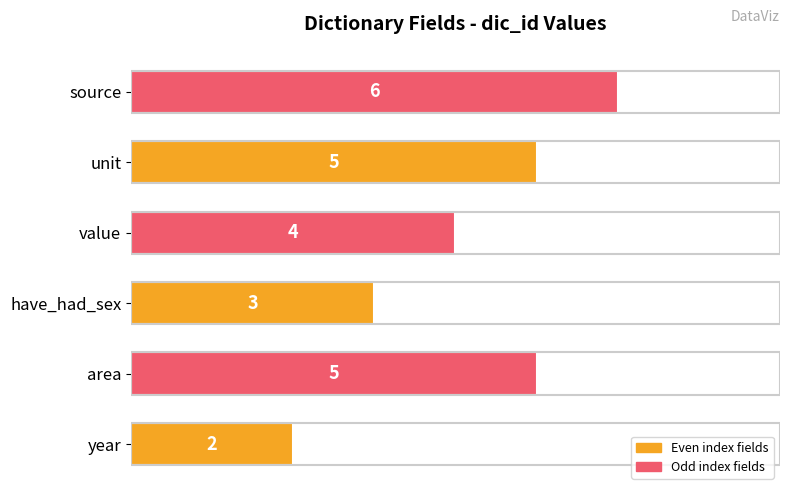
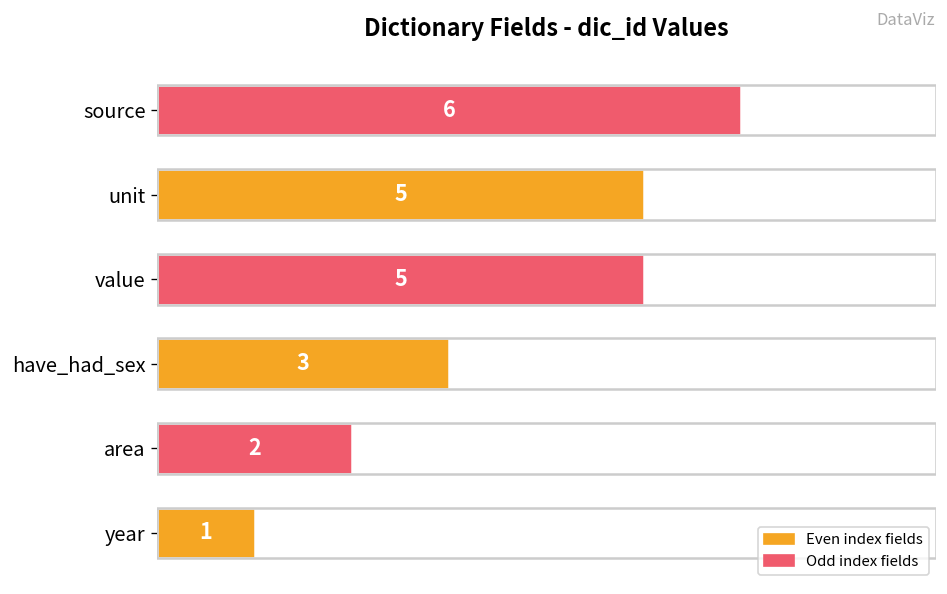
value: 4 -> 5
area: 5 -> 2
year: 2 -> 1
